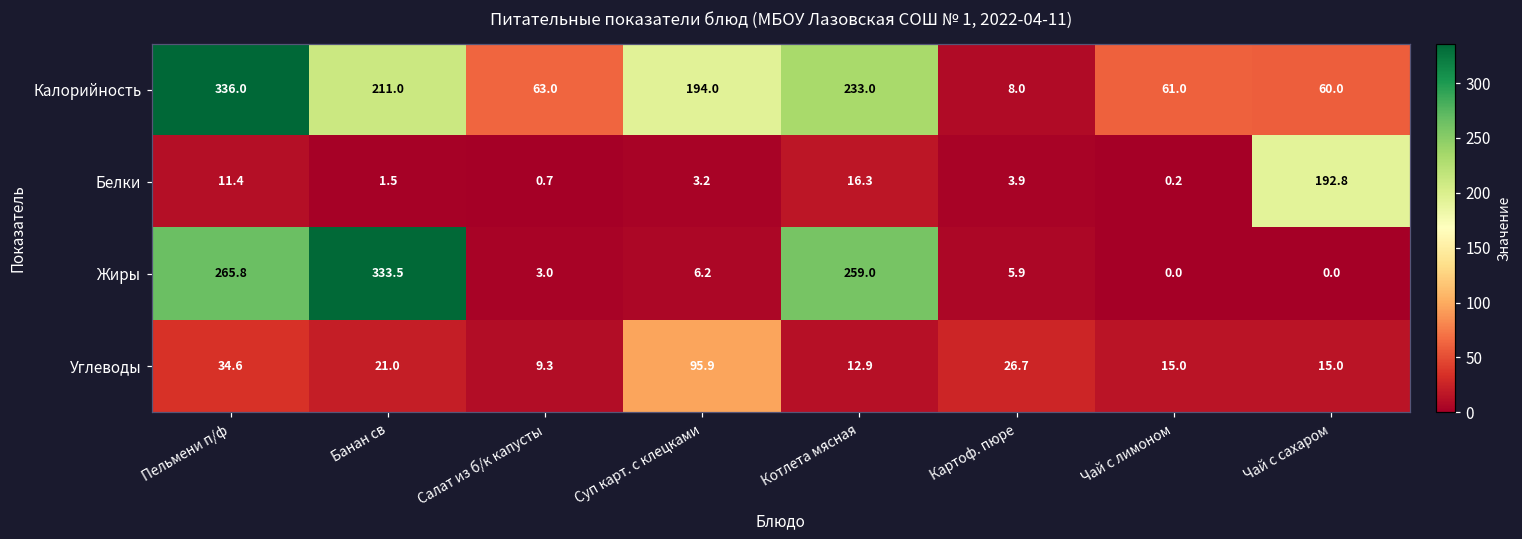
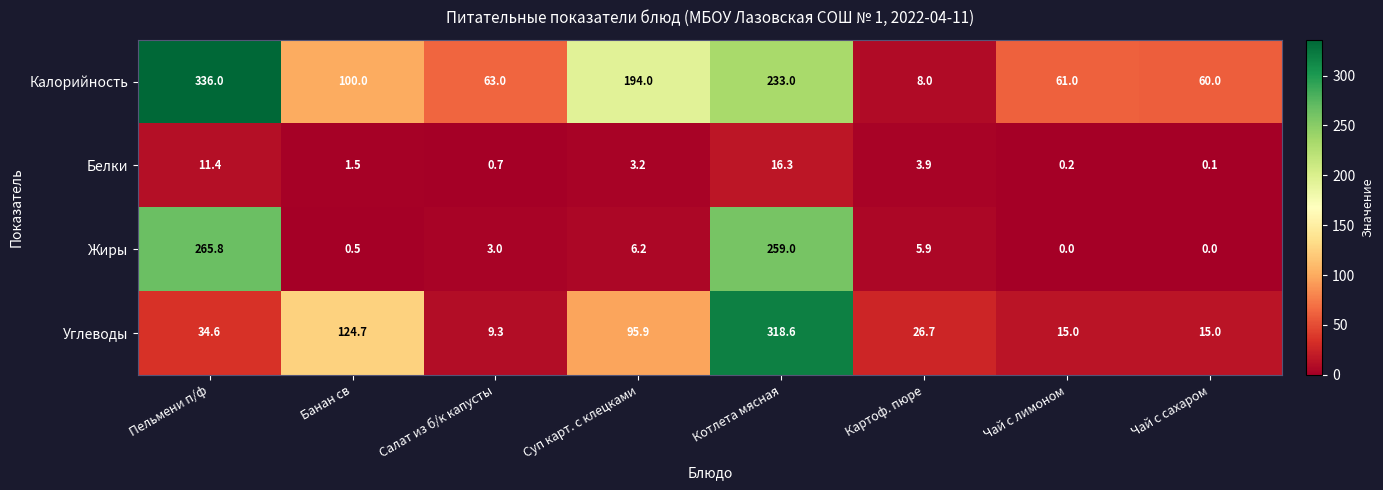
Калорийность, Банан св: 211.0 -> 100.0
Белки, Чай с сахаром: 192.8 -> 0.1
Жиры, Банан св: 333.5 -> 0.5
Углеводы, Банан св: 21.0 -> 124.7
Углеводы, Котлета мясная: 12.9 -> 318.6
